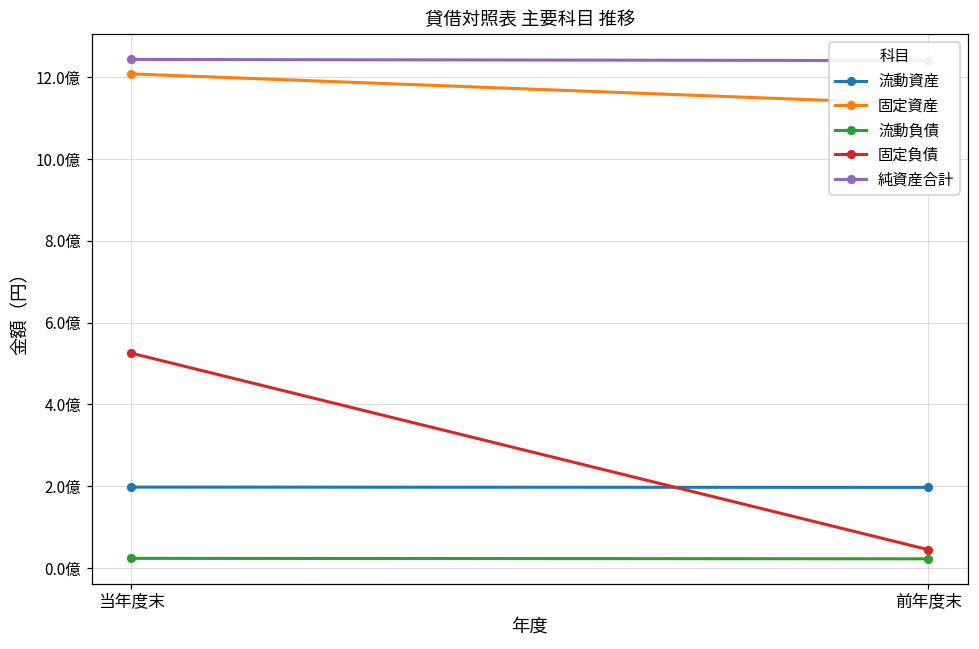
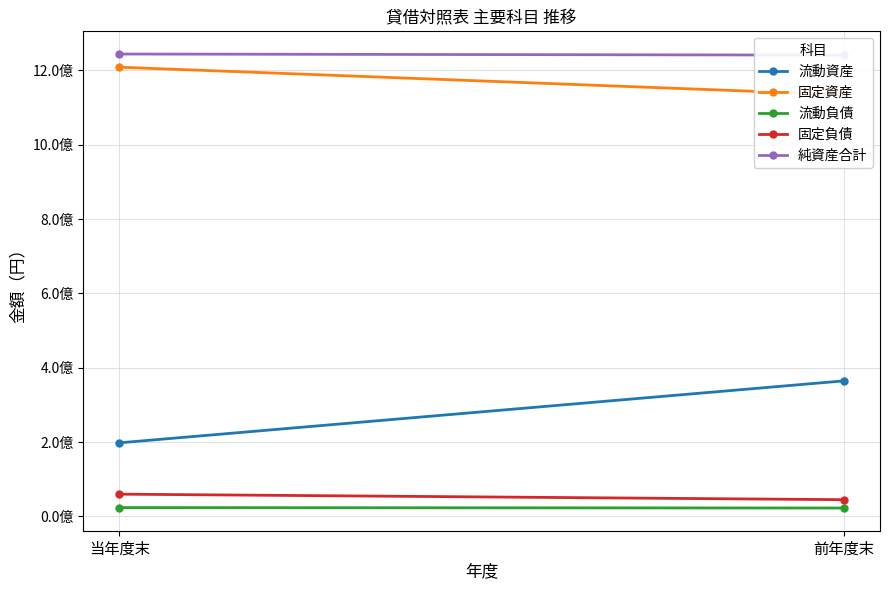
固定負債, 当年度末: 5.3億 -> 0.6億
流動資産, 前年度末: 2.0億 -> 3.6億
